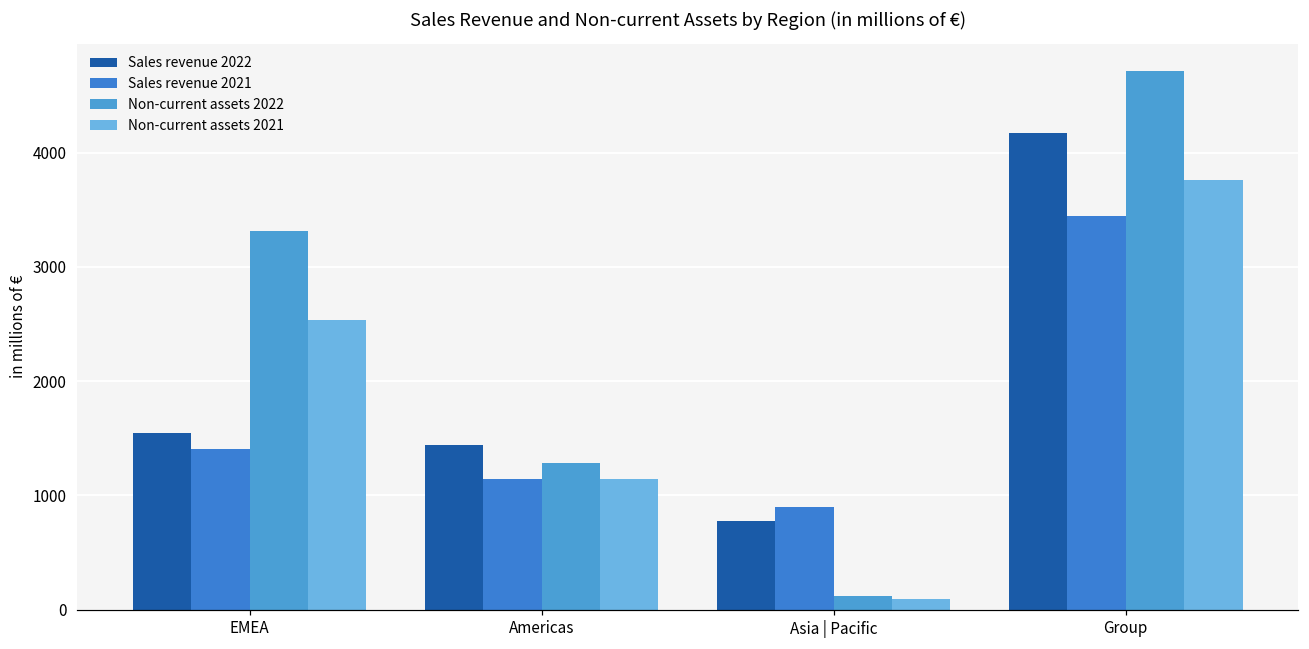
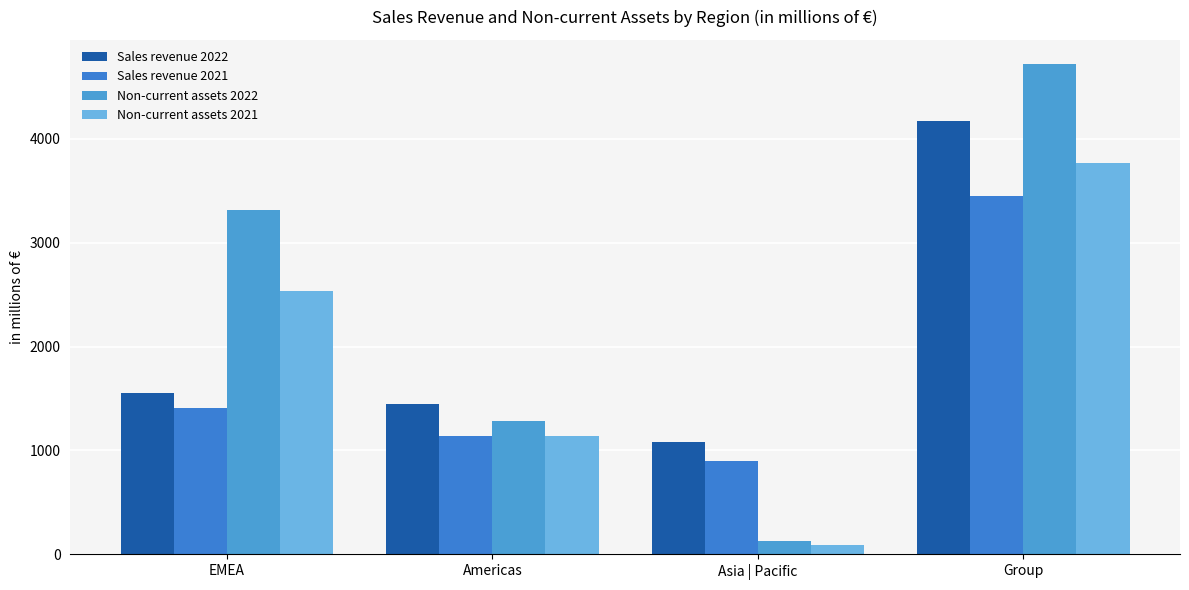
Sales revenue 2022, Asia | Pacific: 780 -> 1080
